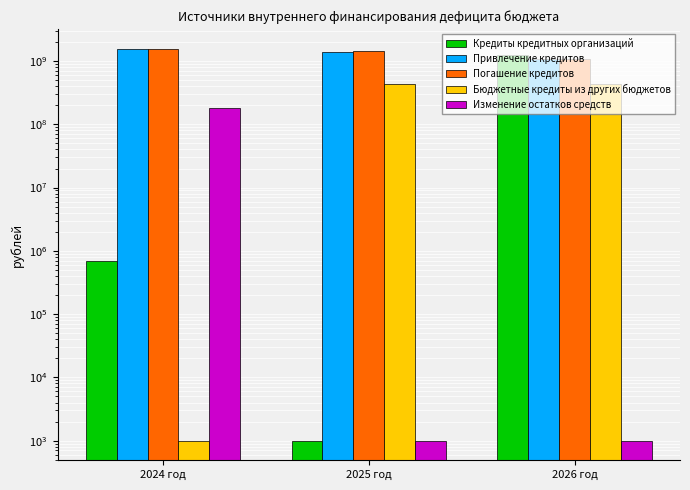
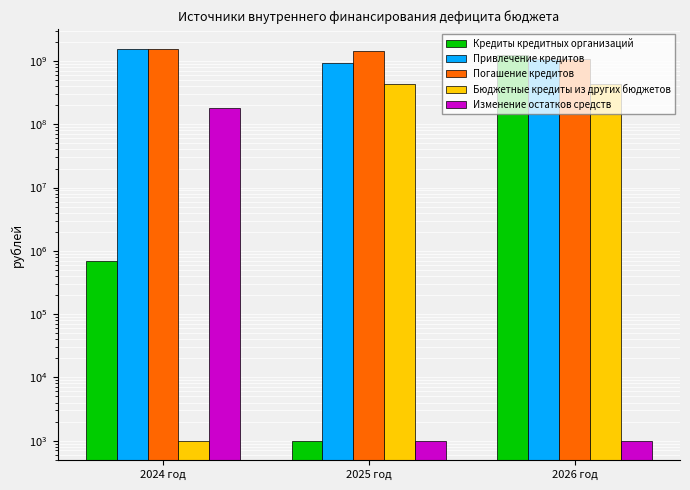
Привлечение кредитов, 2025 год: 1400000000 -> 900000000
